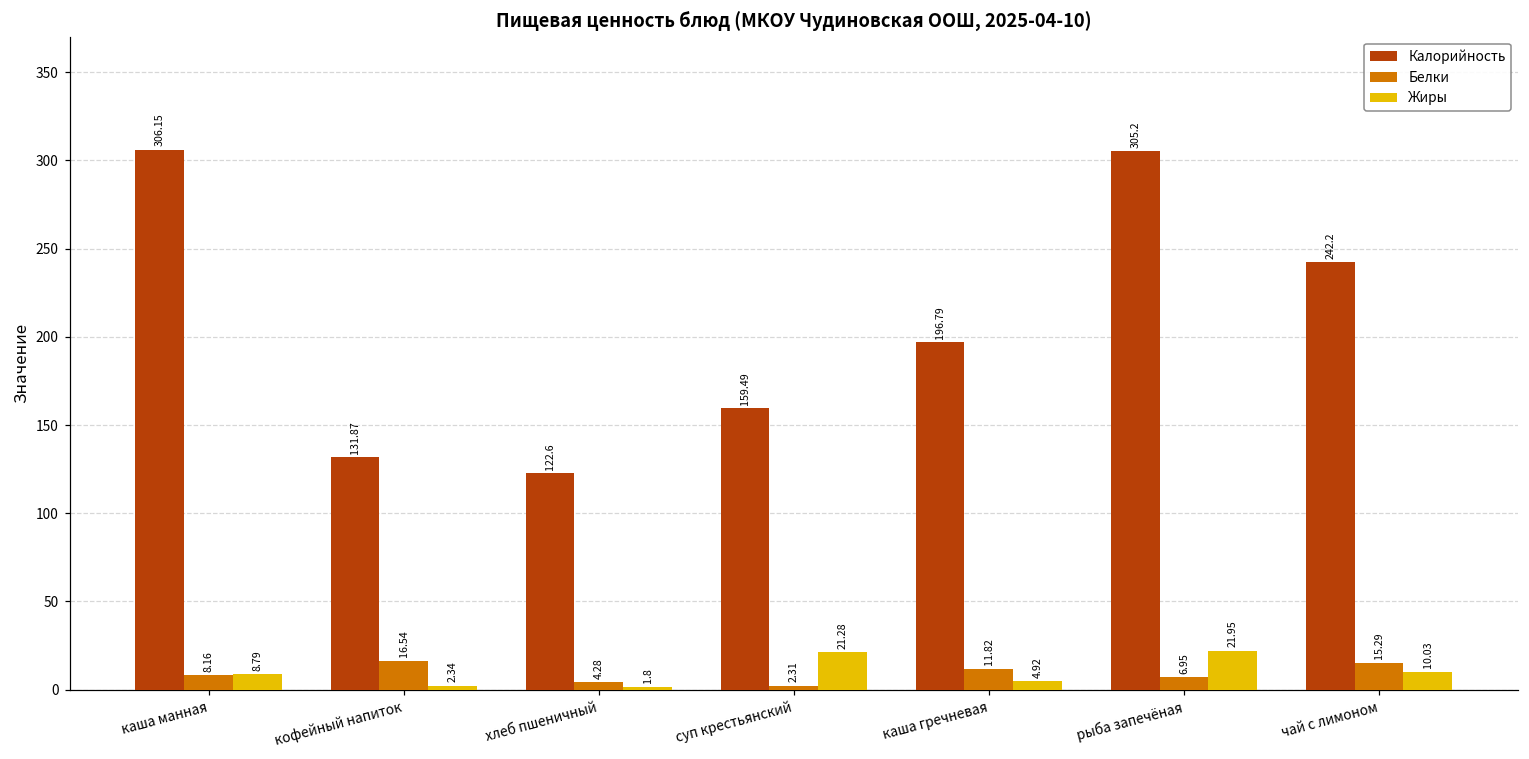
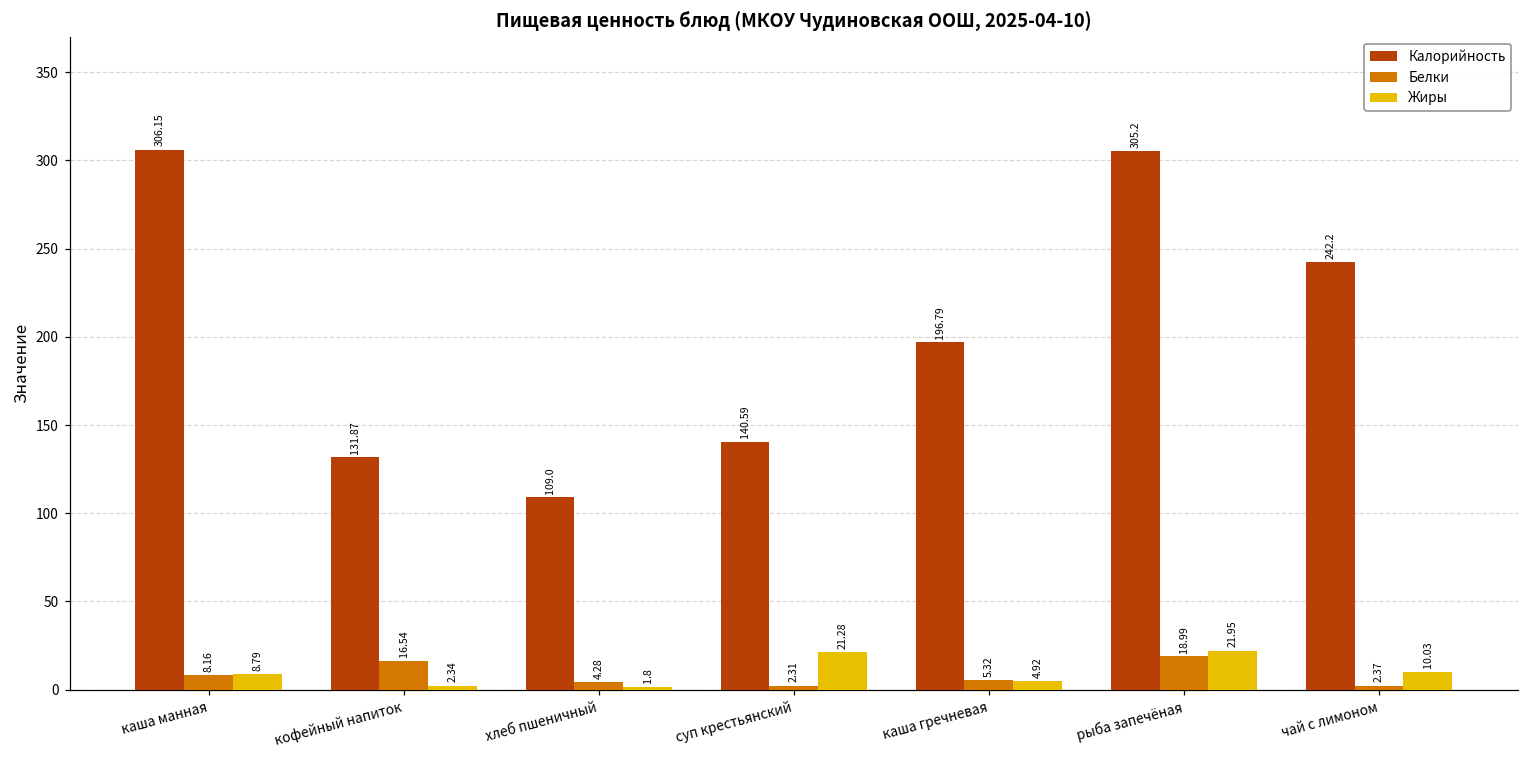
Калорийность, хлеб пшеничный: 122.6 -> 109.0
Калорийность, суп крестьянский: 159.49 -> 140.59
Белки, каша гречневая: 11.82 -> 5.32
Белки, рыба запечёная: 6.95 -> 18.99
Белки, чай с лимоном: 15.29 -> 2.37
